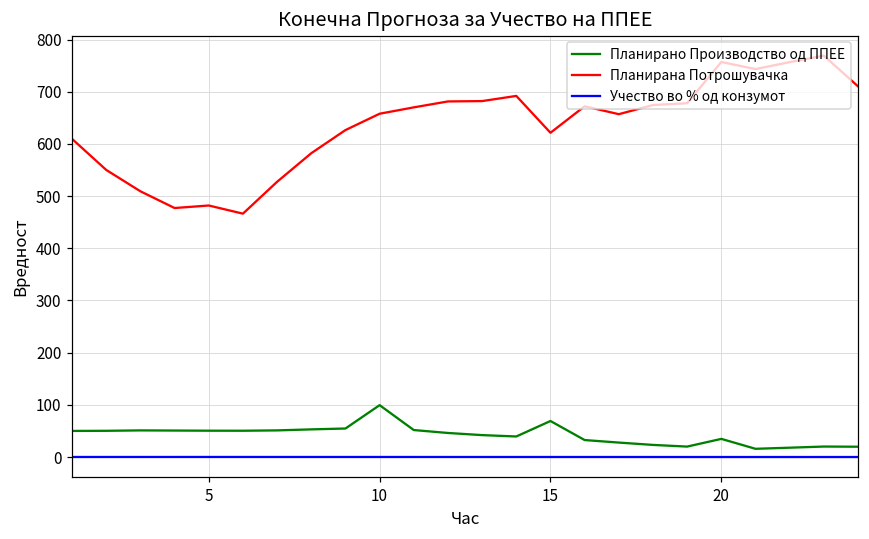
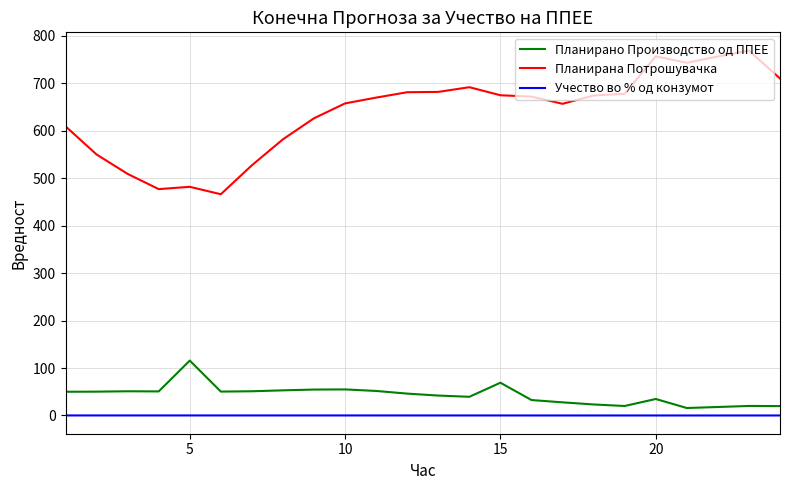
Планирано Производство од ППЕЕ, 5: 50 -> 120
Планирано Производство од ППЕЕ, 10: 100 -> 50
Планирана Потрошувачка, 15: 620 -> 670
